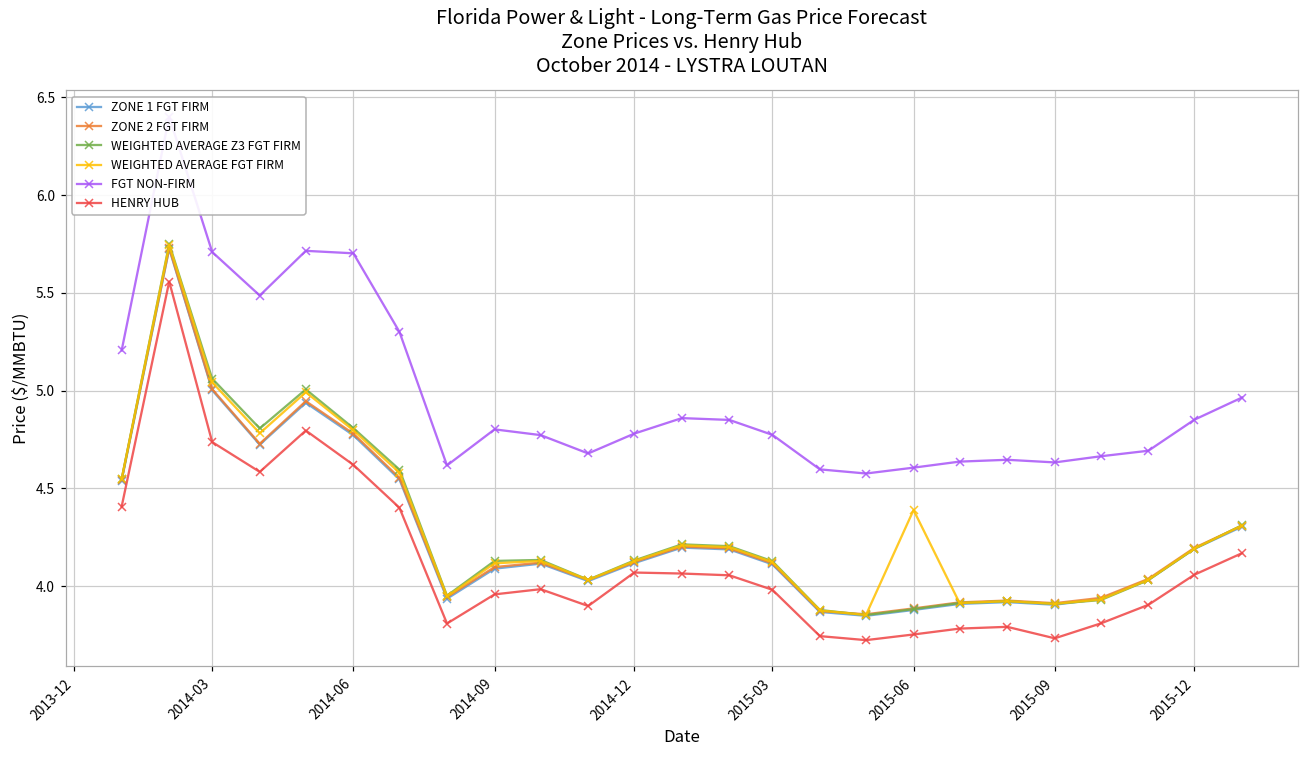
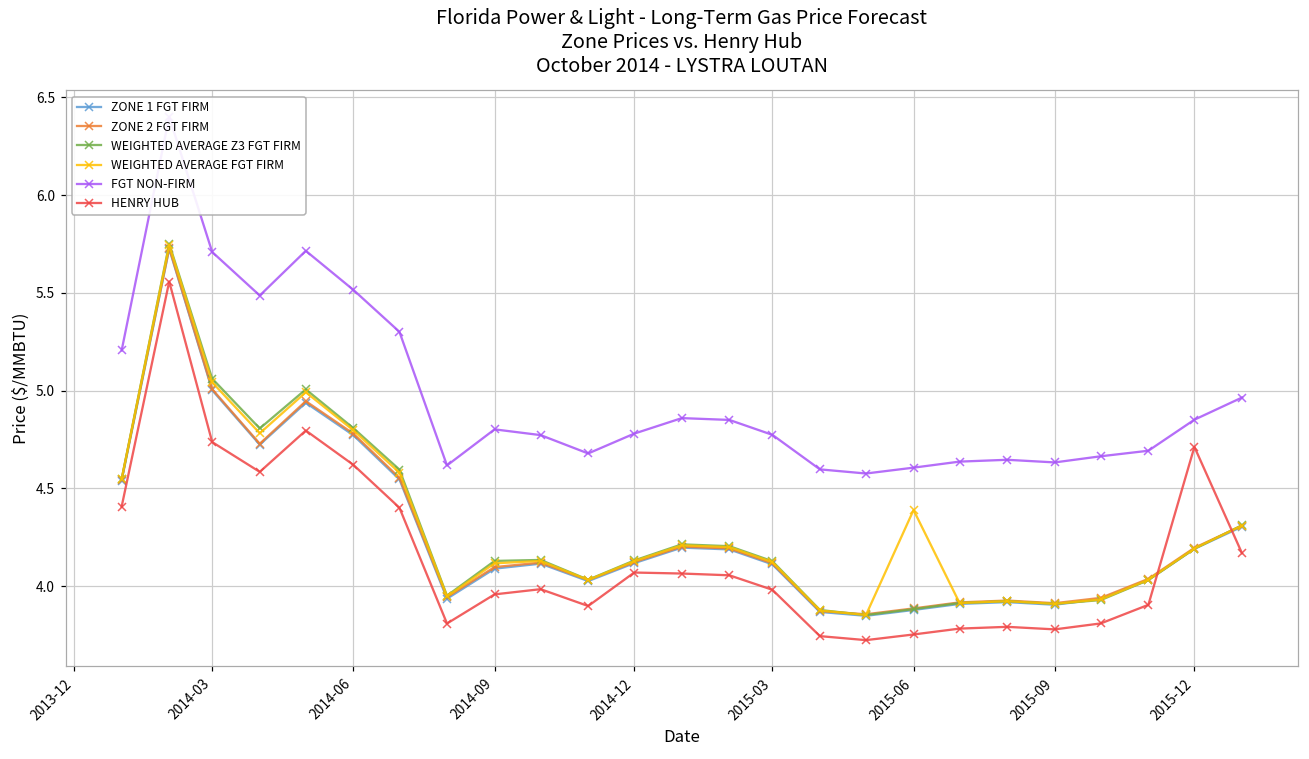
FGT NON-FIRM, 2014-06: 5.70 -> 5.52
HENRY HUB, 2015-09: 3.73 -> 3.78
HENRY HUB, 2015-12: 4.06 -> 4.71
